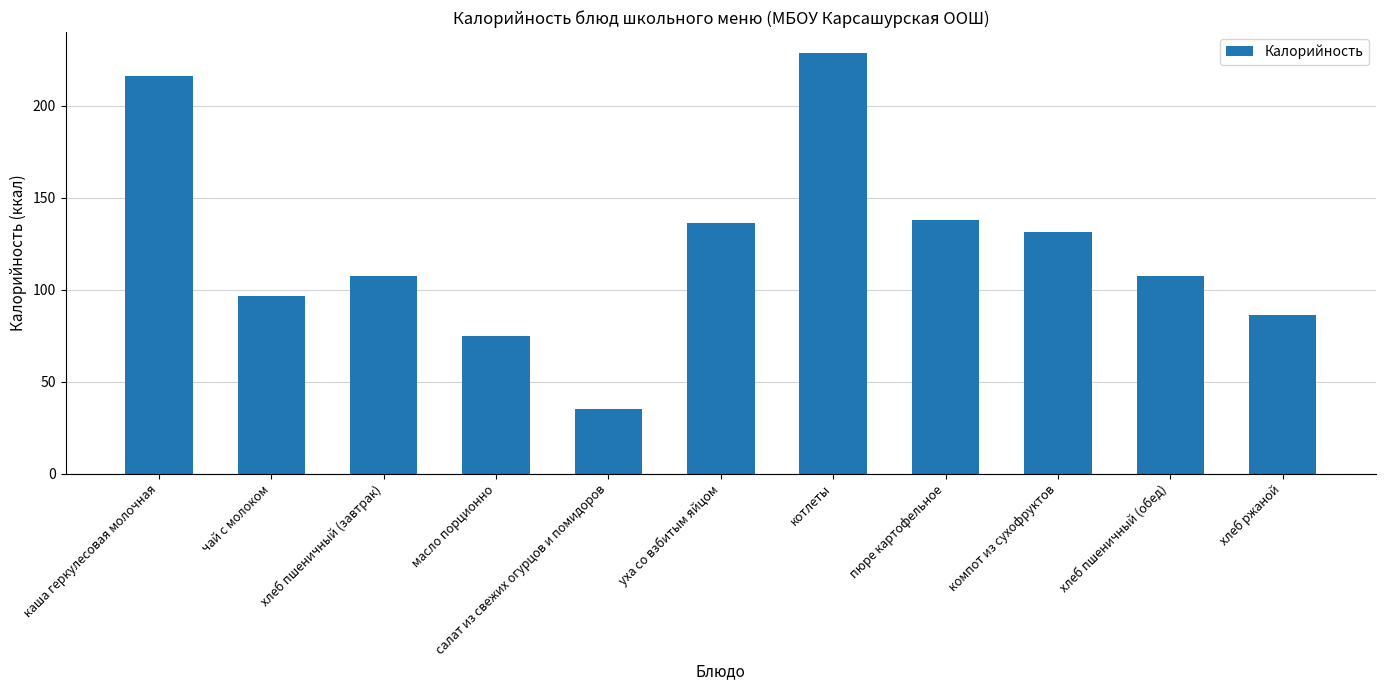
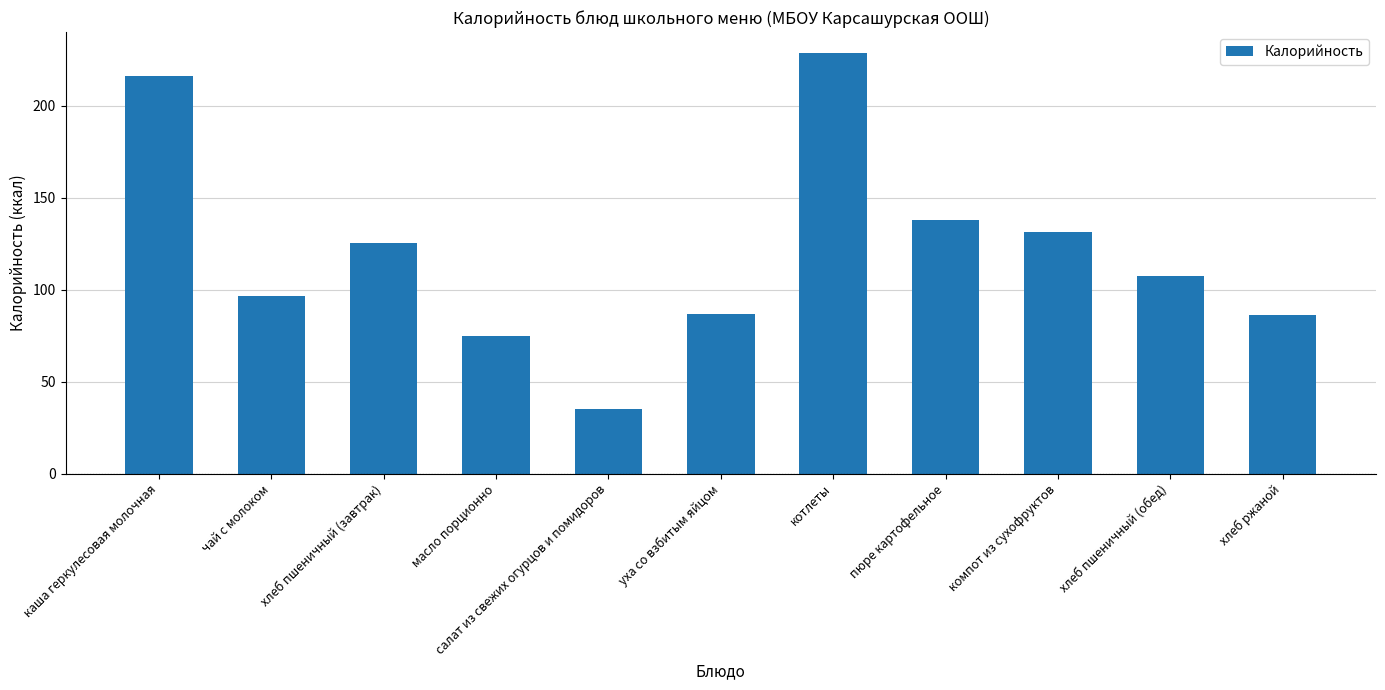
хлеб пшеничный (завтрак): 107 -> 125
уха со взбитым яйцом: 136 -> 87
